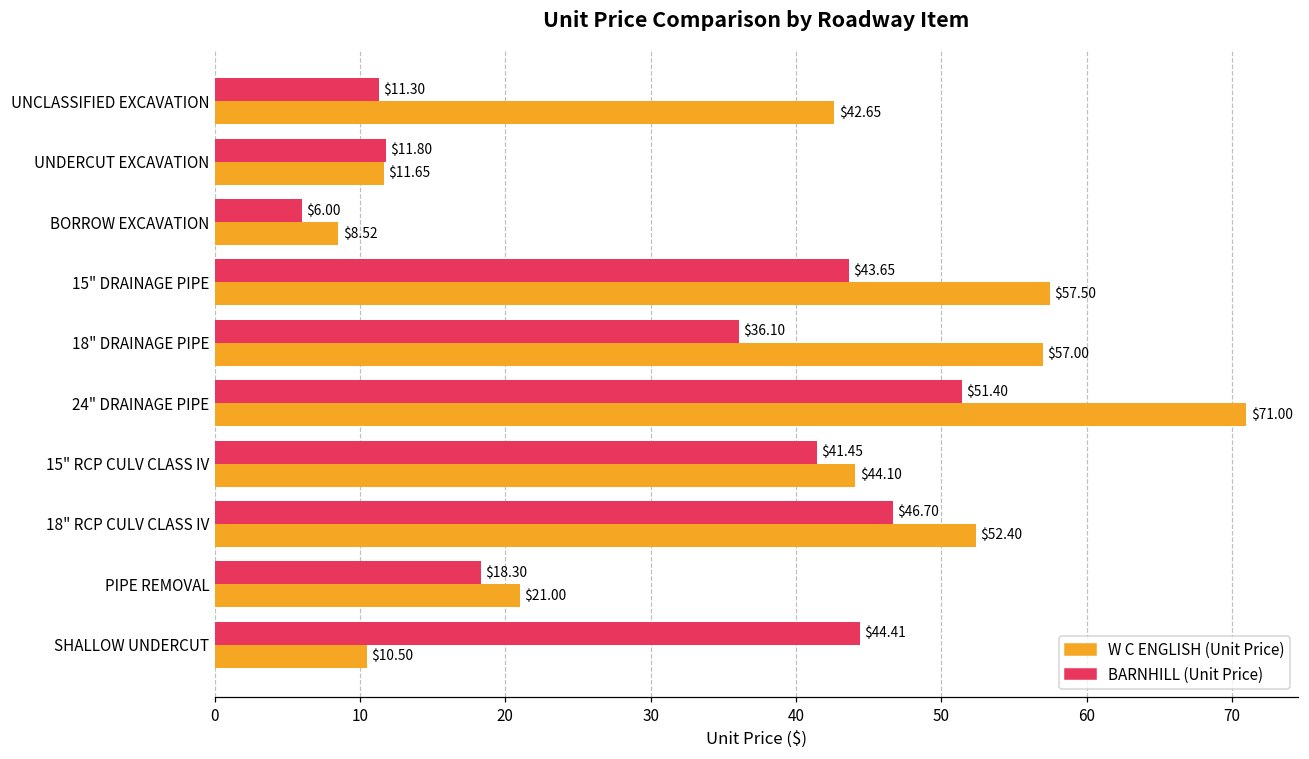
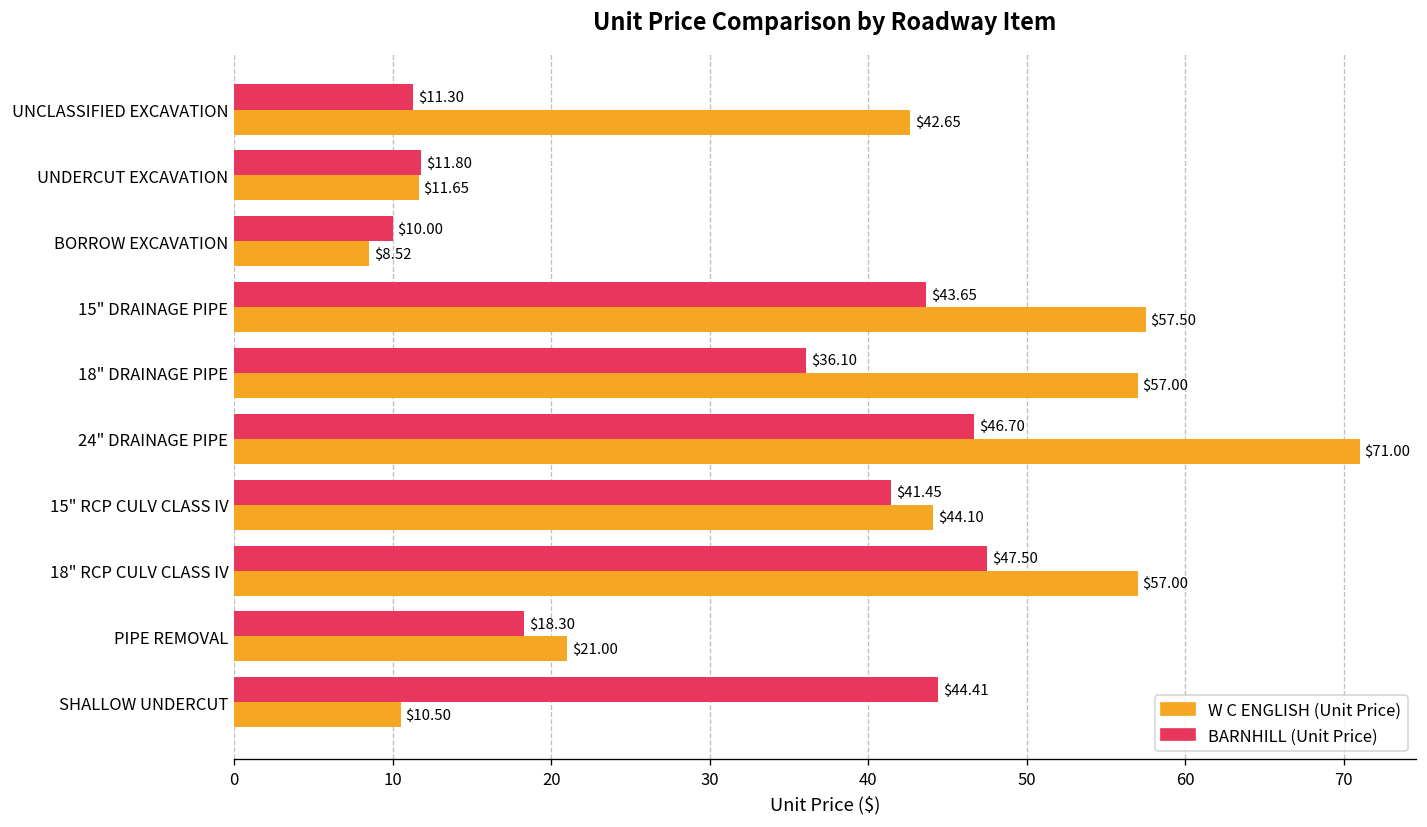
BARNHILL (Unit Price), BORROW EXCAVATION: $6.00 -> $10.00
BARNHILL (Unit Price), 24" DRAINAGE PIPE: $51.40 -> $46.70
BARNHILL (Unit Price), 18" RCP CULV CLASS IV: $46.70 -> $47.50
W C ENGLISH (Unit Price), 18" RCP CULV CLASS IV: $52.40 -> $57.00
